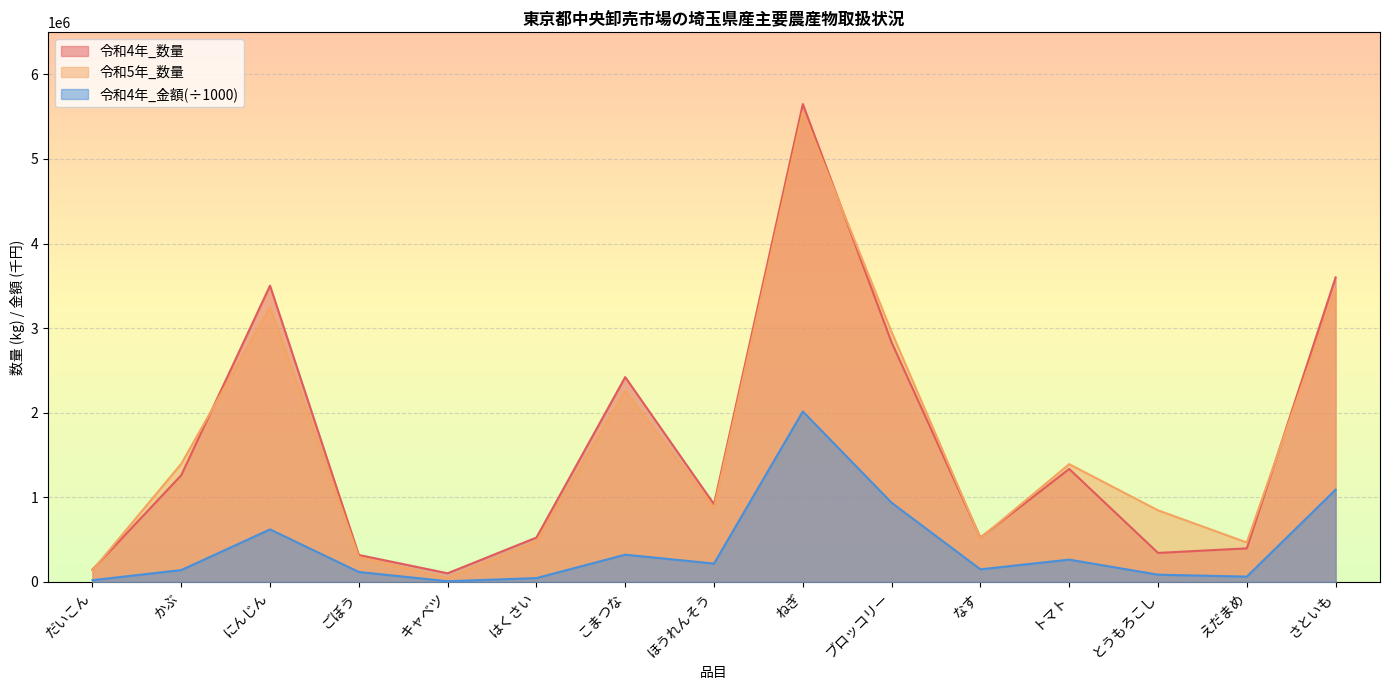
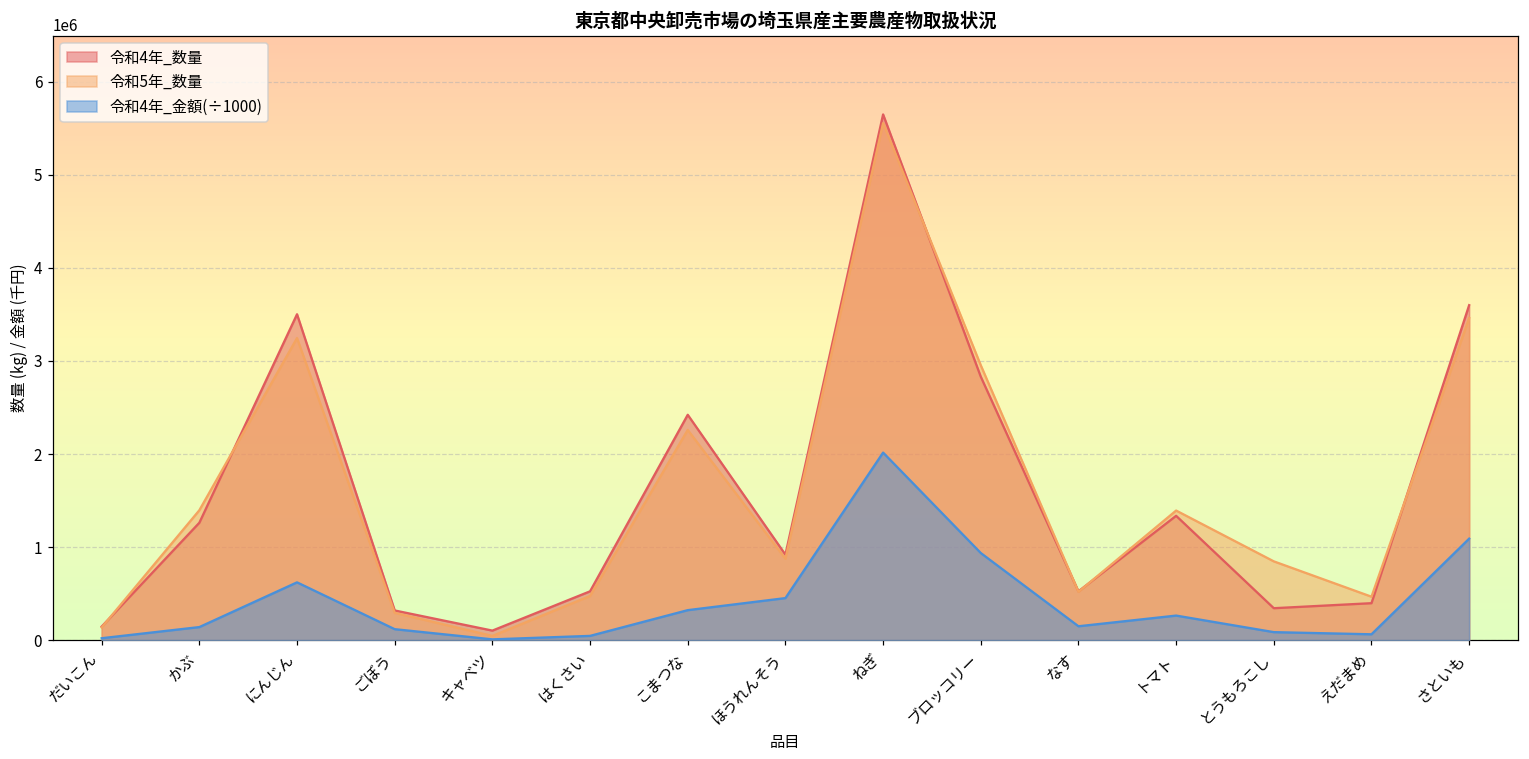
令和4年_金額(÷1000), ほうれんそう: 200000 -> 500000
